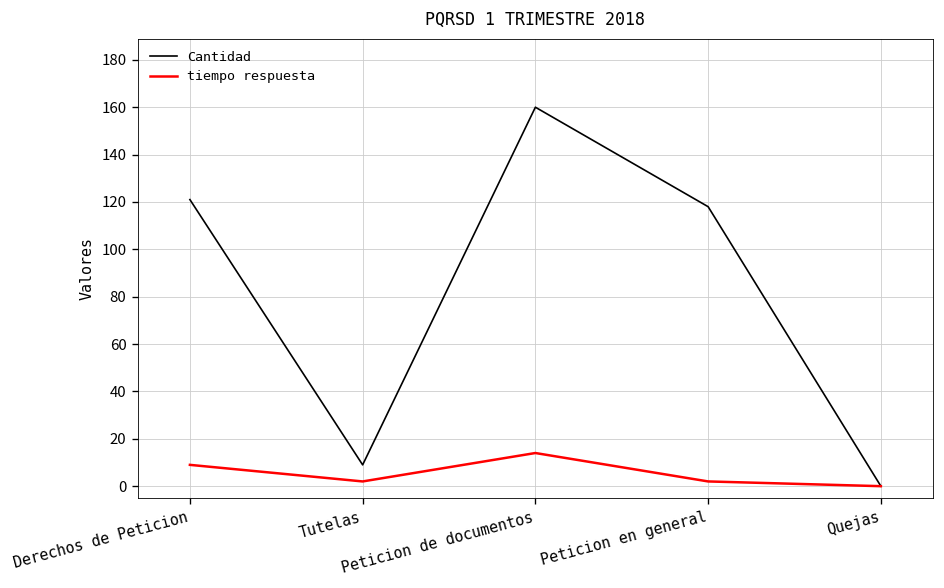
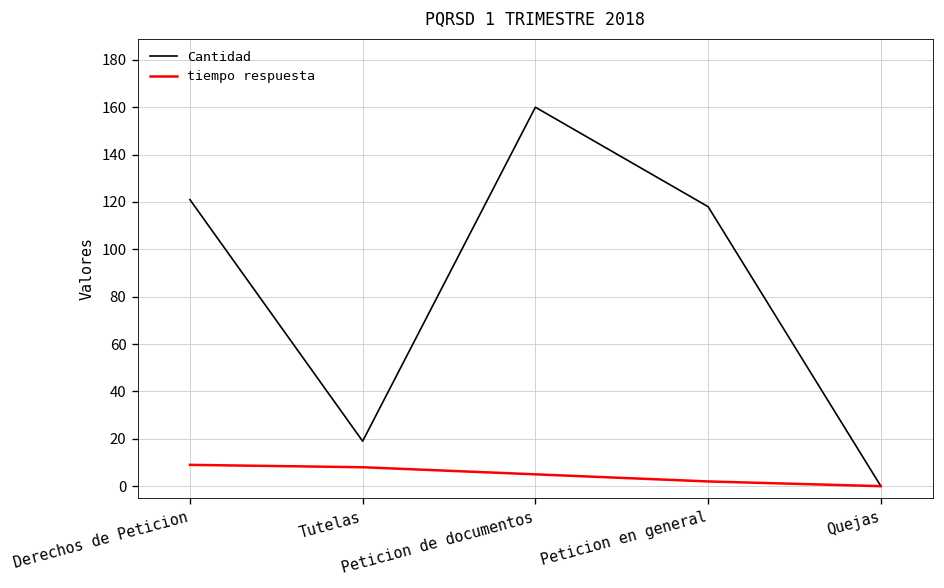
Cantidad, Tutelas: 9 -> 19
tiempo respuesta, Tutelas: 2 -> 8
tiempo respuesta, Peticion de documentos: 14 -> 5
